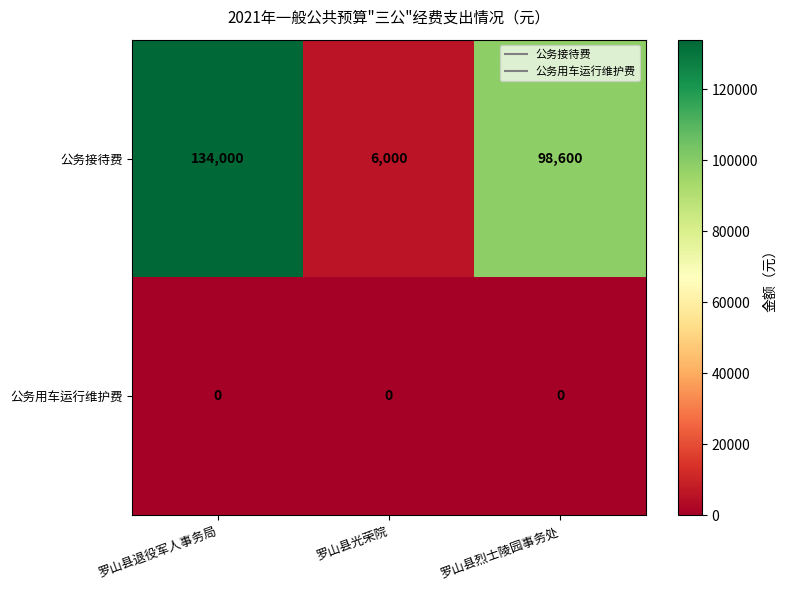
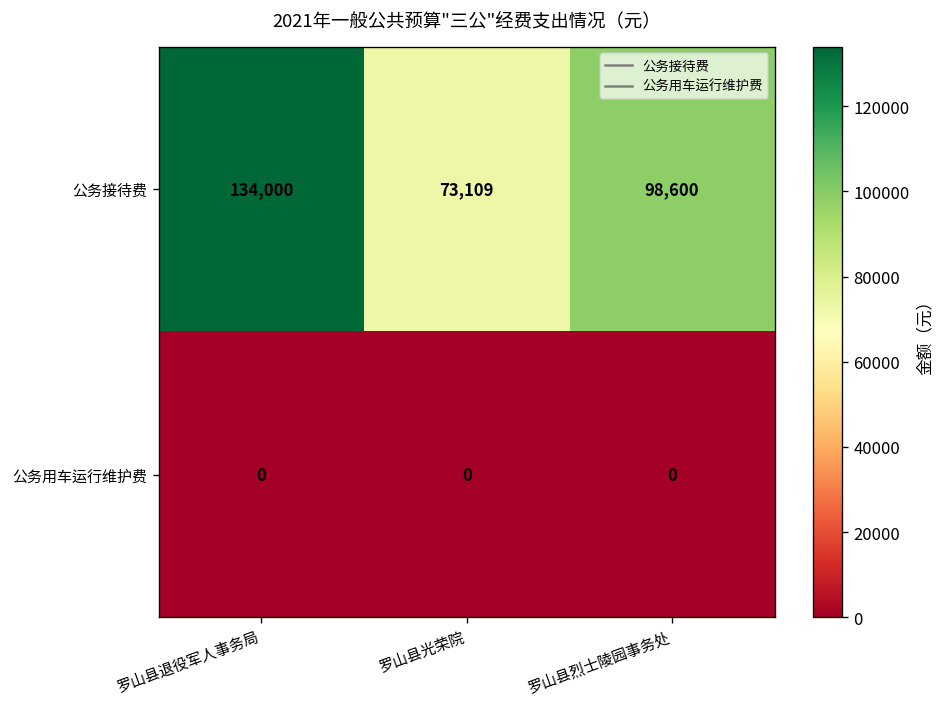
公务接待费, 罗山县光荣院: 6,000 -> 73,109
